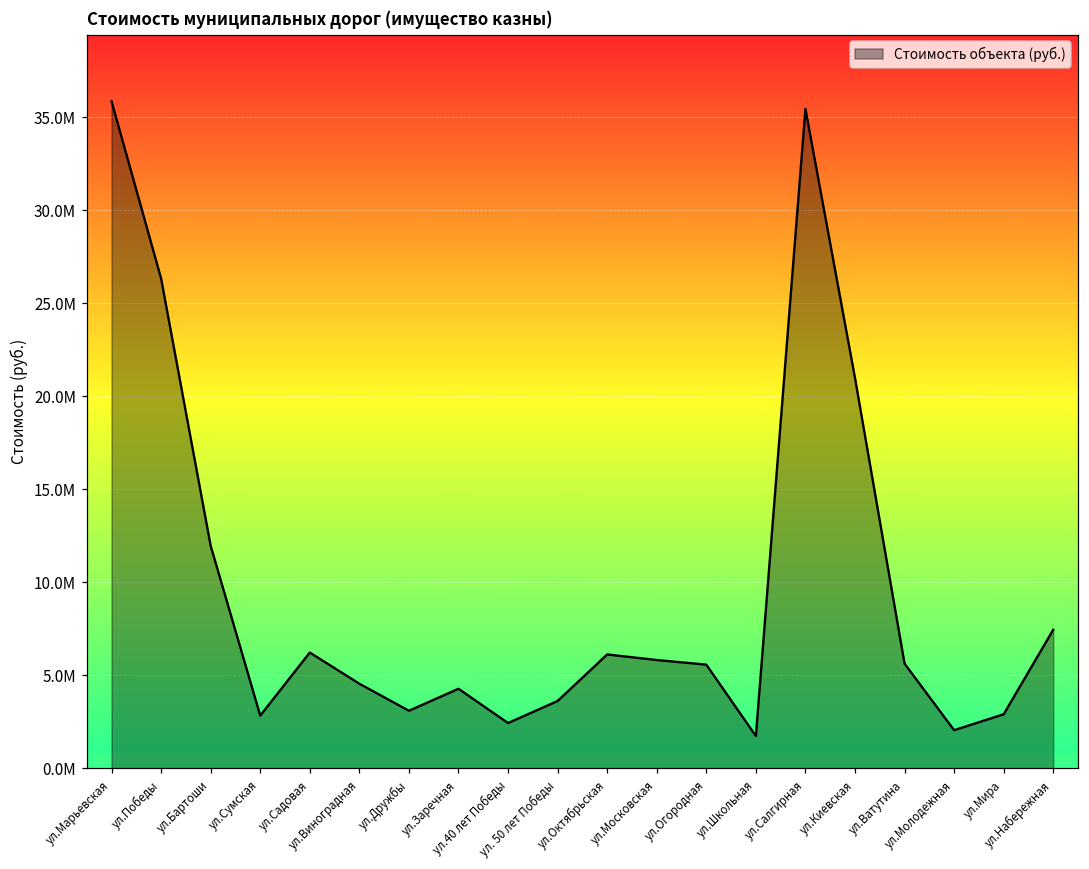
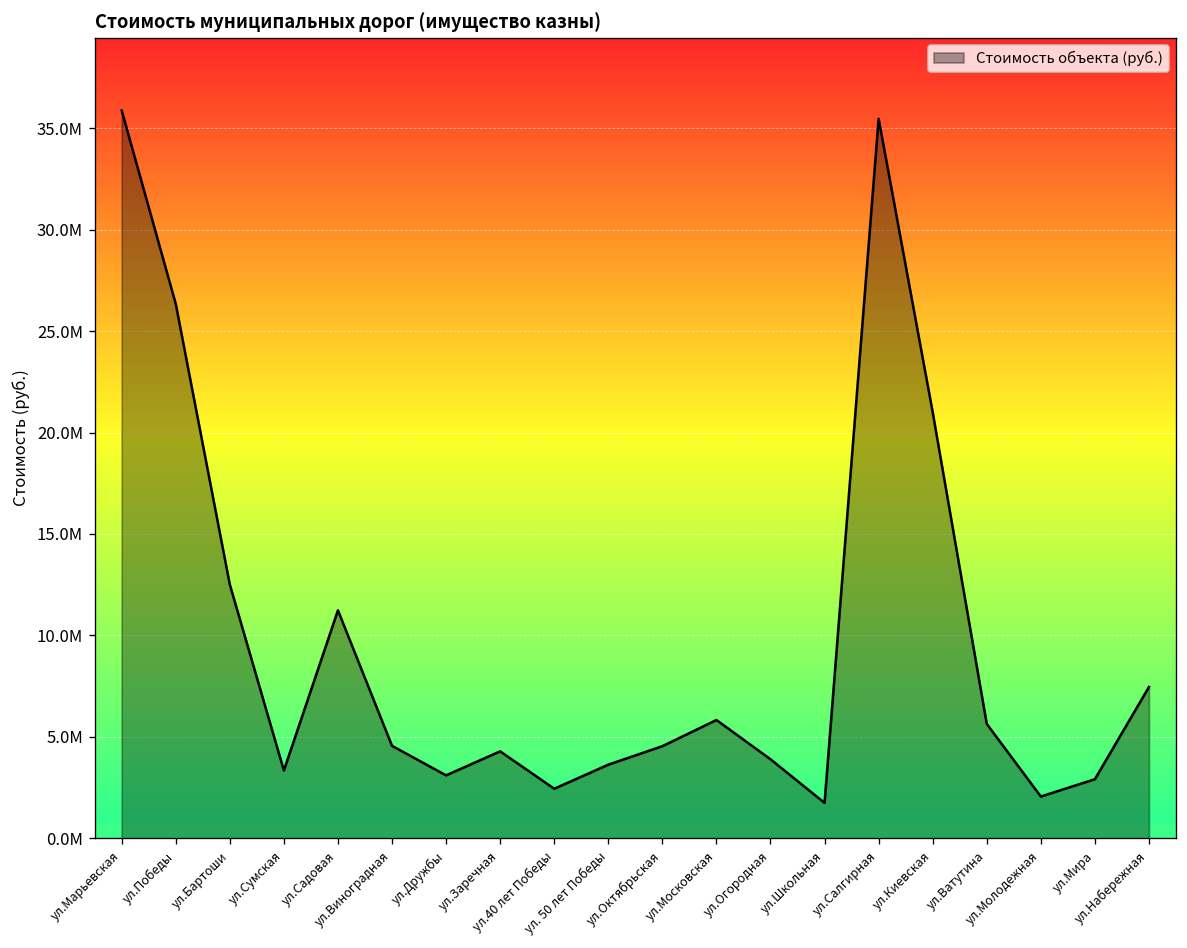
ул.Бартоши: 12000000 -> 12500000
ул.Сумская: 2800000 -> 3300000
ул.Садовая: 6200000 -> 11200000
ул.Октябрьская: 6100000 -> 4500000
ул.Огородная: 5600000 -> 3900000
